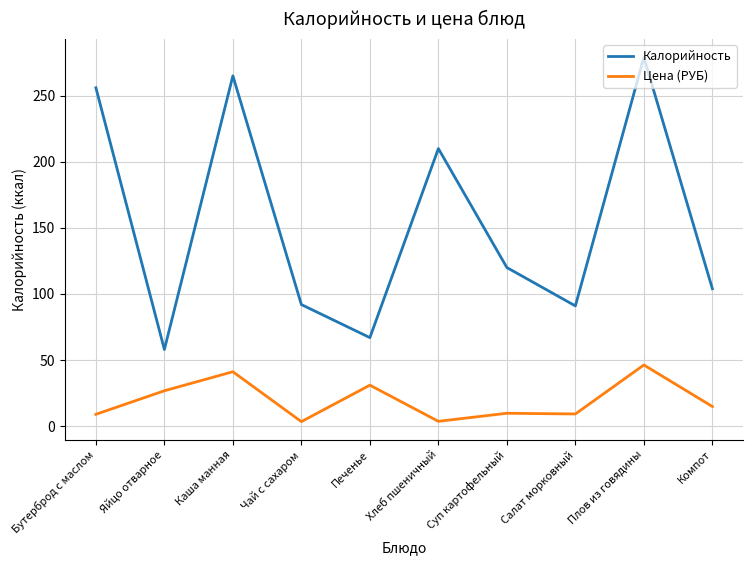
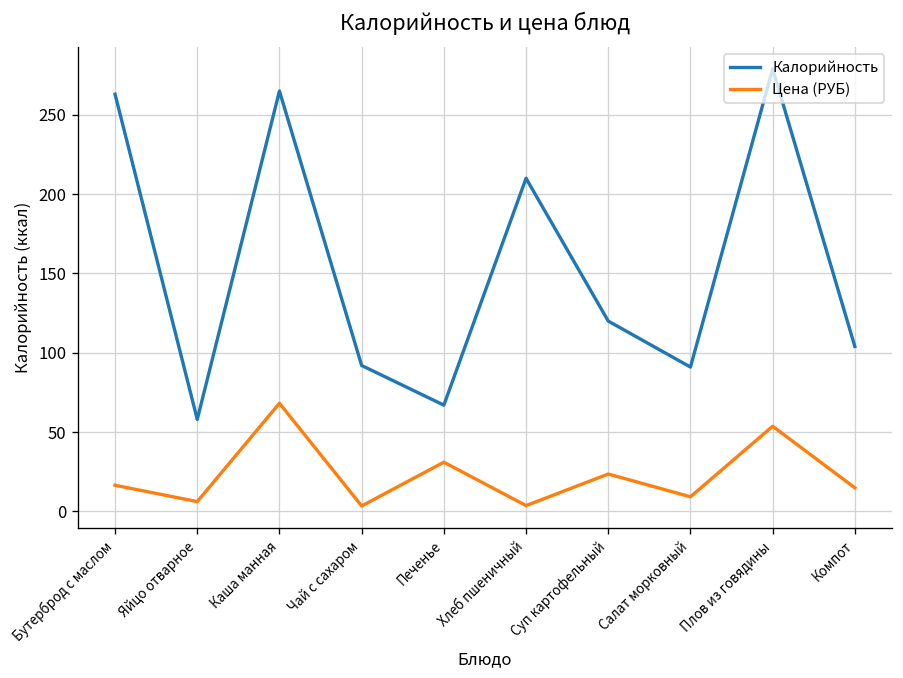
Калорийность, Бутерброд с маслом: 256 -> 263
Цена (РУБ), Бутерброд с маслом: 9 -> 17
Цена (РУБ), Яйцо отварное: 27 -> 6
Цена (РУБ), Каша манная: 41 -> 68
Цена (РУБ), Суп картофельный: 10 -> 24
Цена (РУБ), Плов из говядины: 46 -> 54
